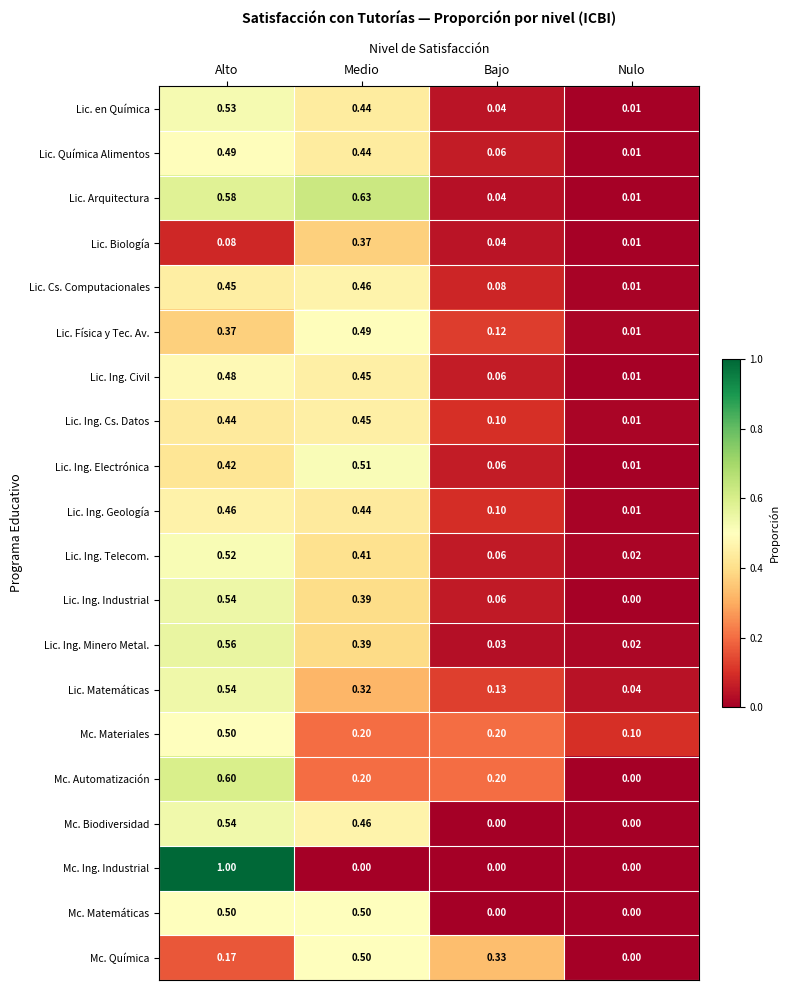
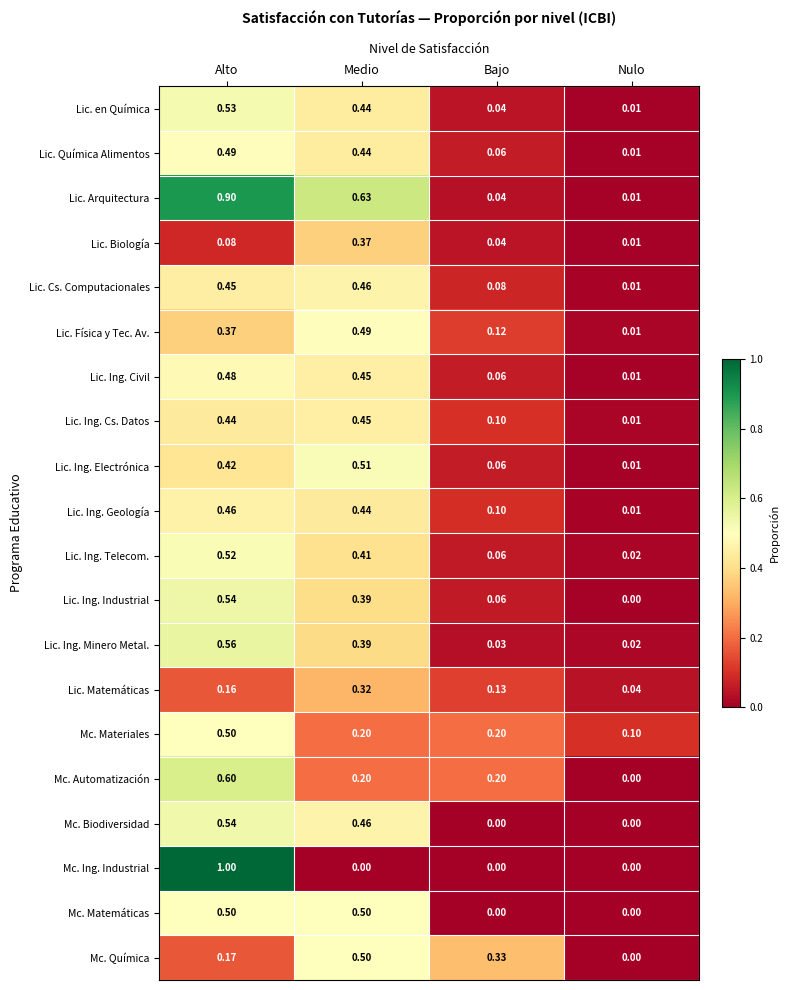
Lic. Arquitectura, Alto: 0.58 -> 0.90
Lic. Matemáticas, Alto: 0.54 -> 0.16
